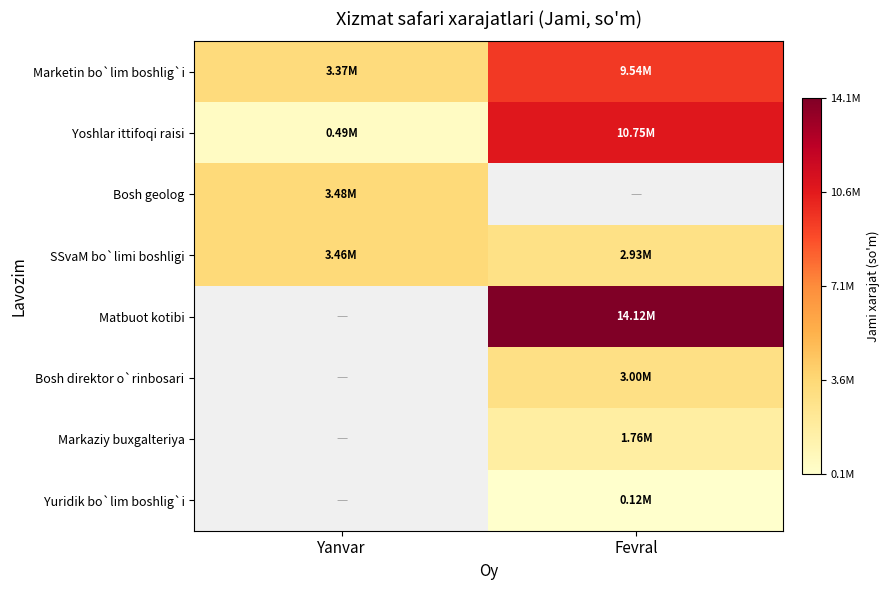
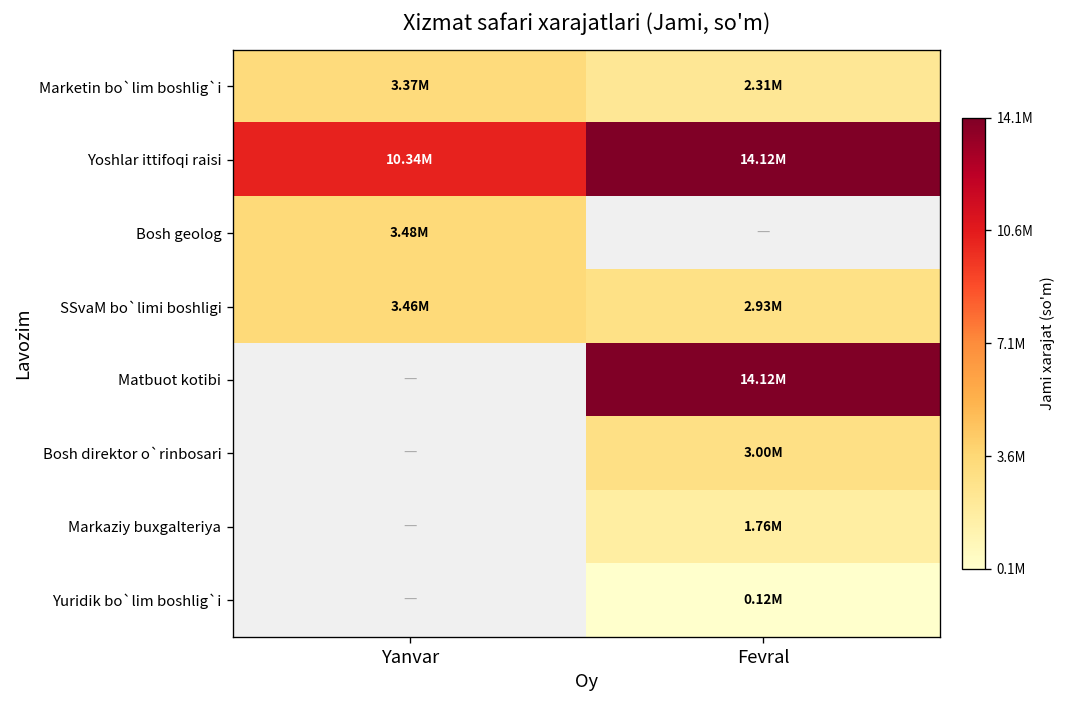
Marketin bo`lim boshlig`i, Fevral: 9.54M -> 2.31M
Yoshlar ittifoqi raisi, Yanvar: 0.49M -> 10.34M
Yoshlar ittifoqi raisi, Fevral: 10.75M -> 14.12M
